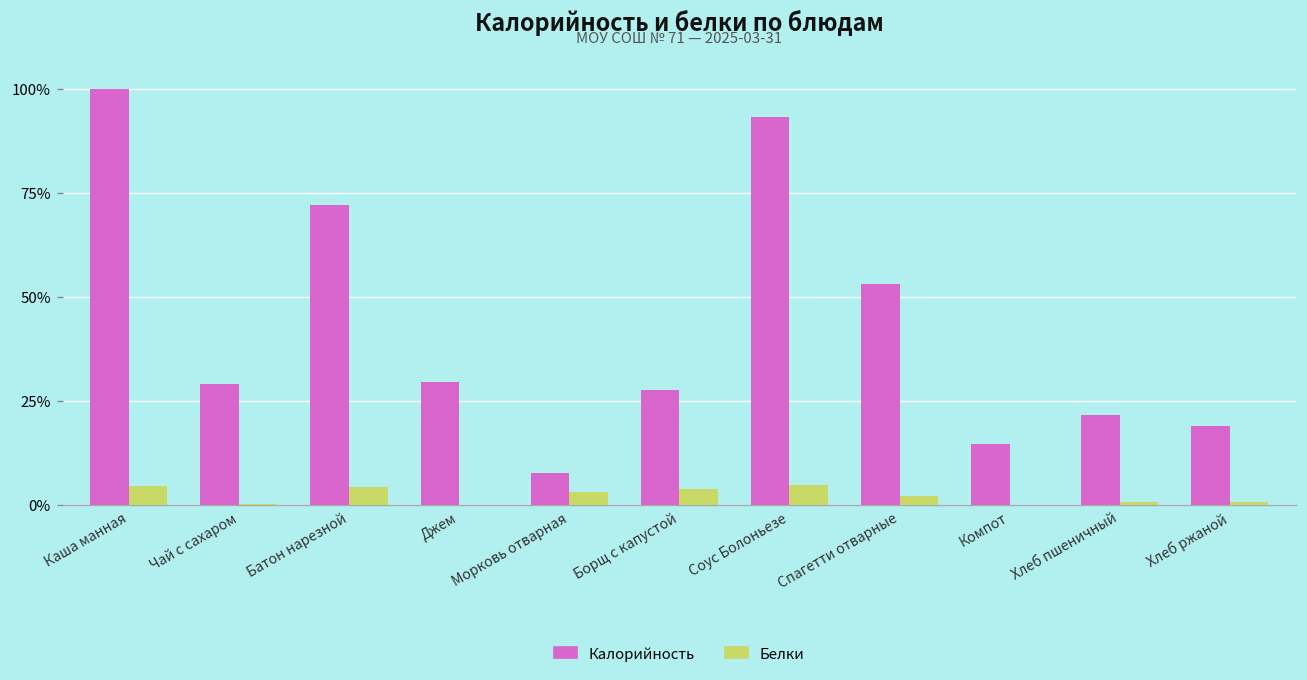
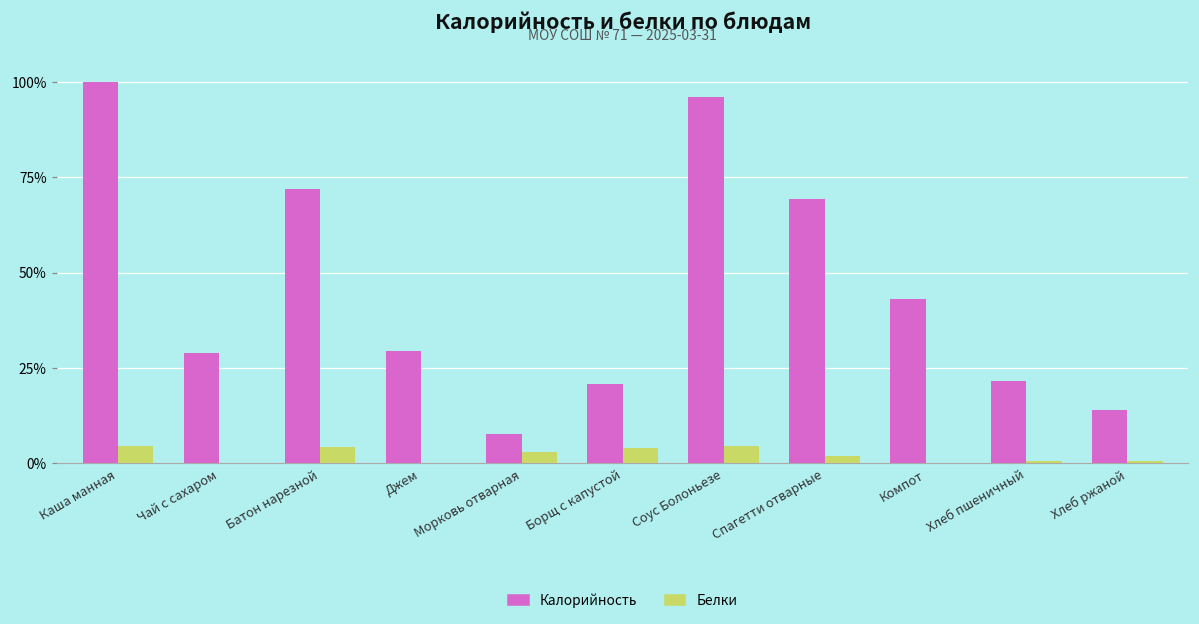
Калорийность, Борщ с капустой: 28% -> 21%
Калорийность, Соус Болоньезе: 93% -> 96%
Калорийность, Спагетти отварные: 53% -> 69%
Калорийность, Компот: 15% -> 43%
Калорийность, Хлеб ржаной: 19% -> 14%
